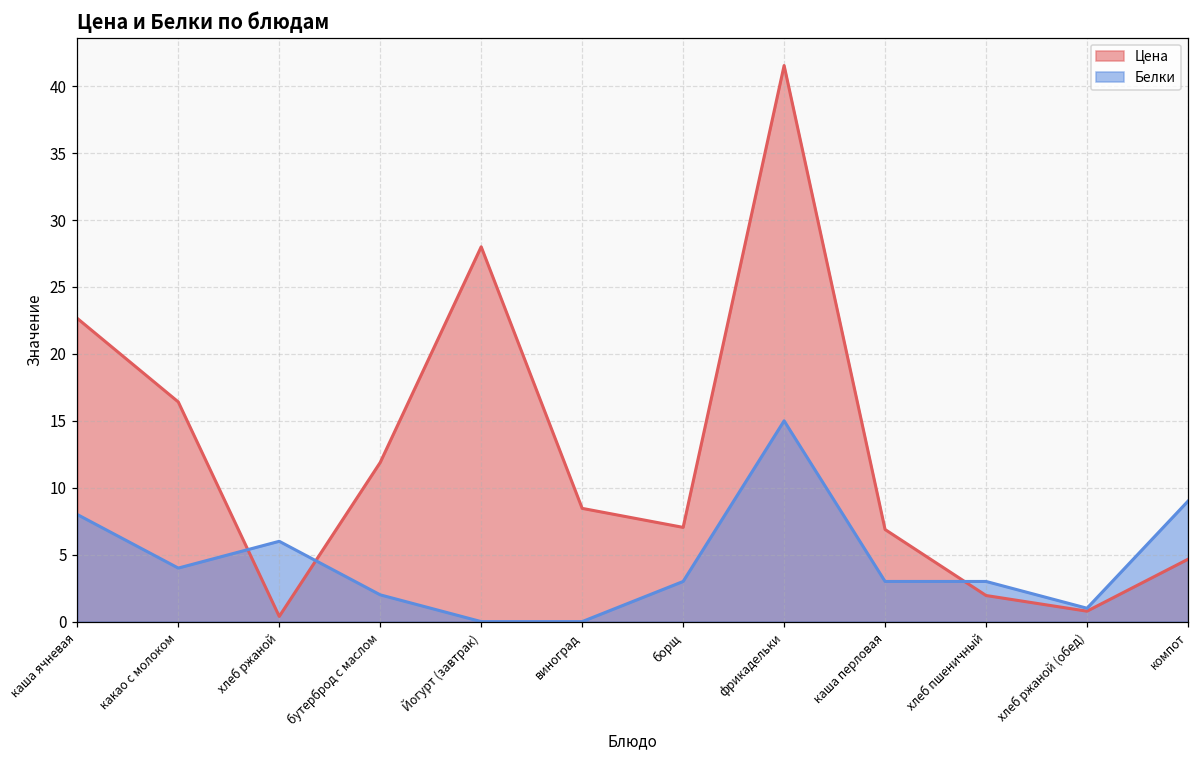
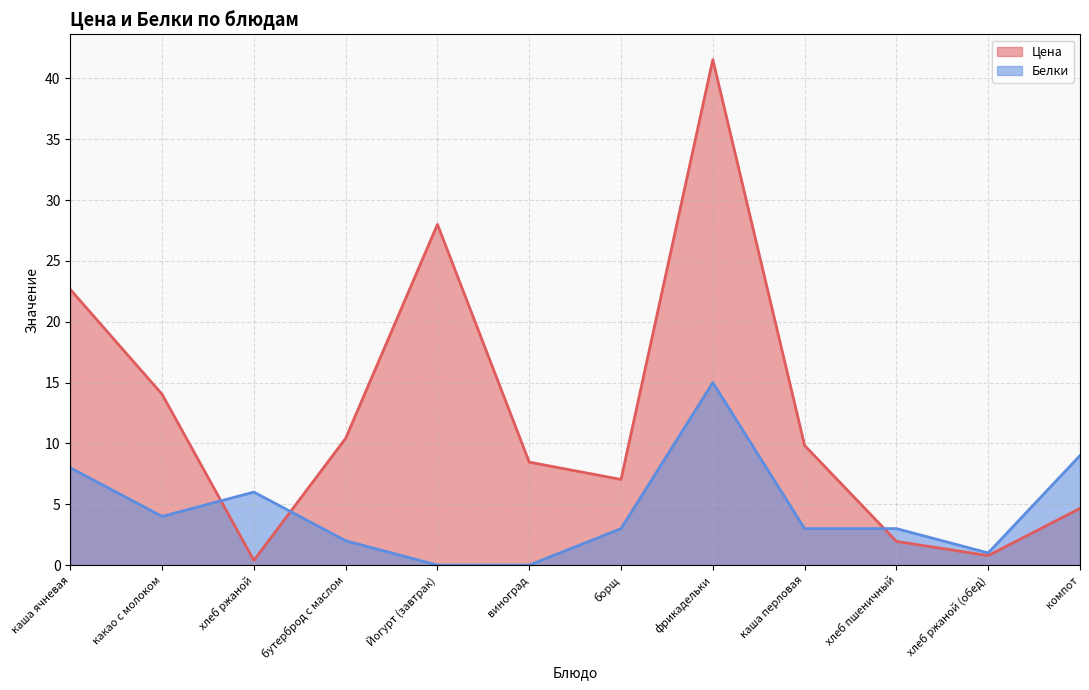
Цена, какао с молоком: 16.4 -> 14.0
Цена, бутерброд с маслом: 11.9 -> 10.4
Цена, каша перловая: 6.9 -> 9.8
